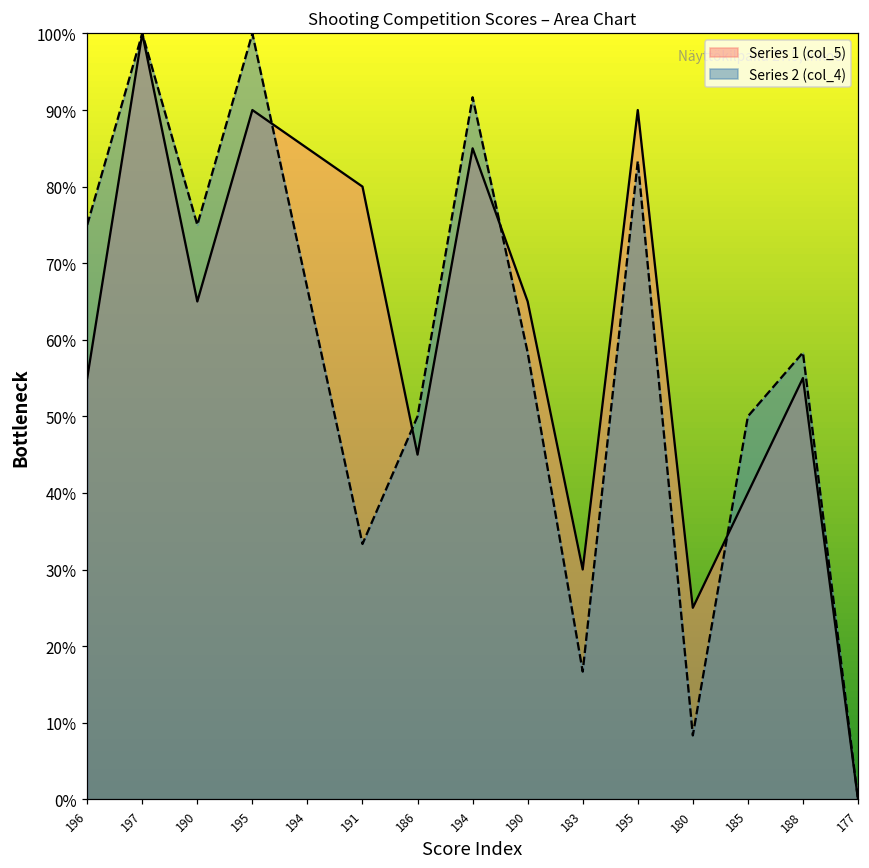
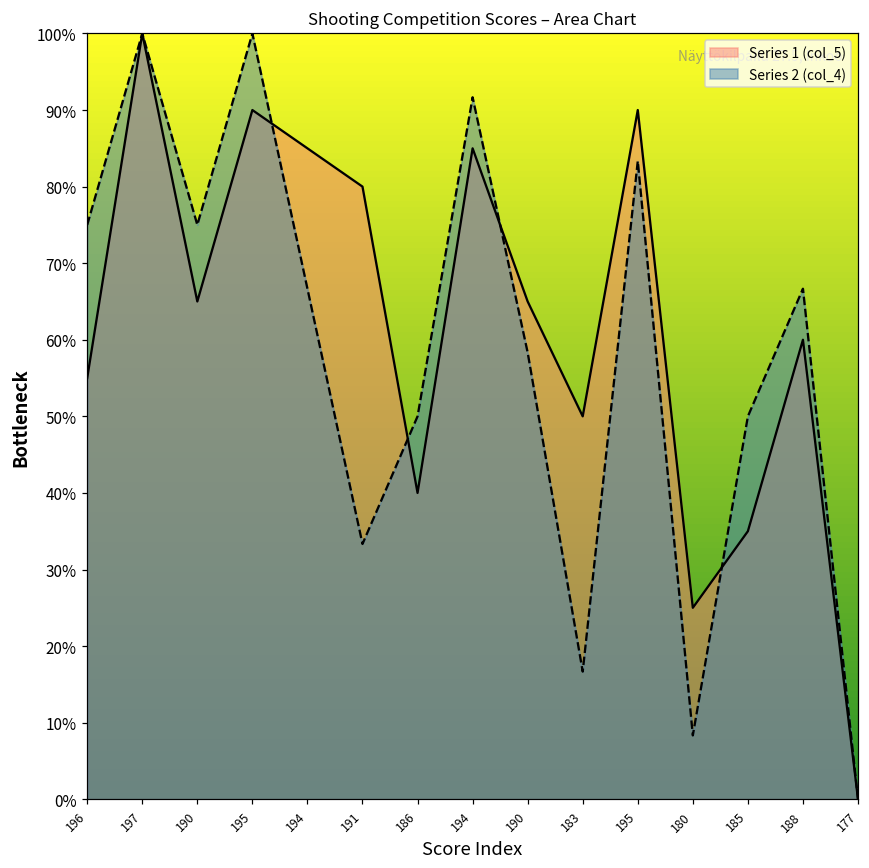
Series 1 (col_5), 186: 45% -> 40%
Series 1 (col_5), 183: 30% -> 50%
Series 1 (col_5), 185: 40% -> 35%
Series 1 (col_5), 188: 55% -> 60%
Series 2 (col_4), 188: 58% -> 67%
